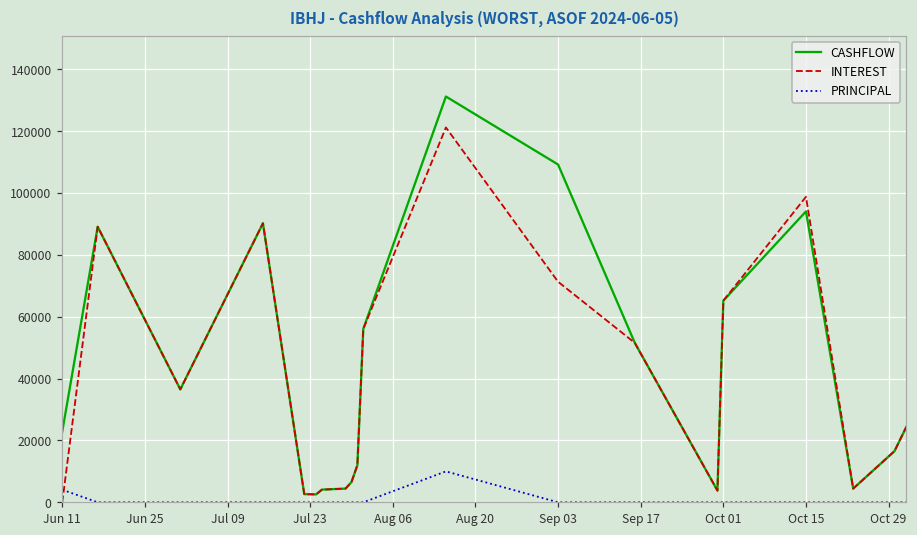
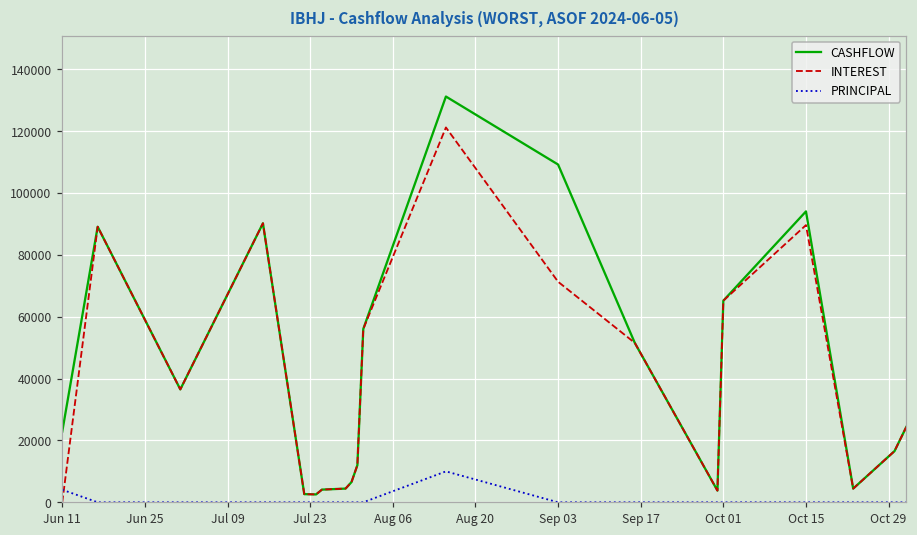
INTEREST, Oct 15: 99000 -> 90000
